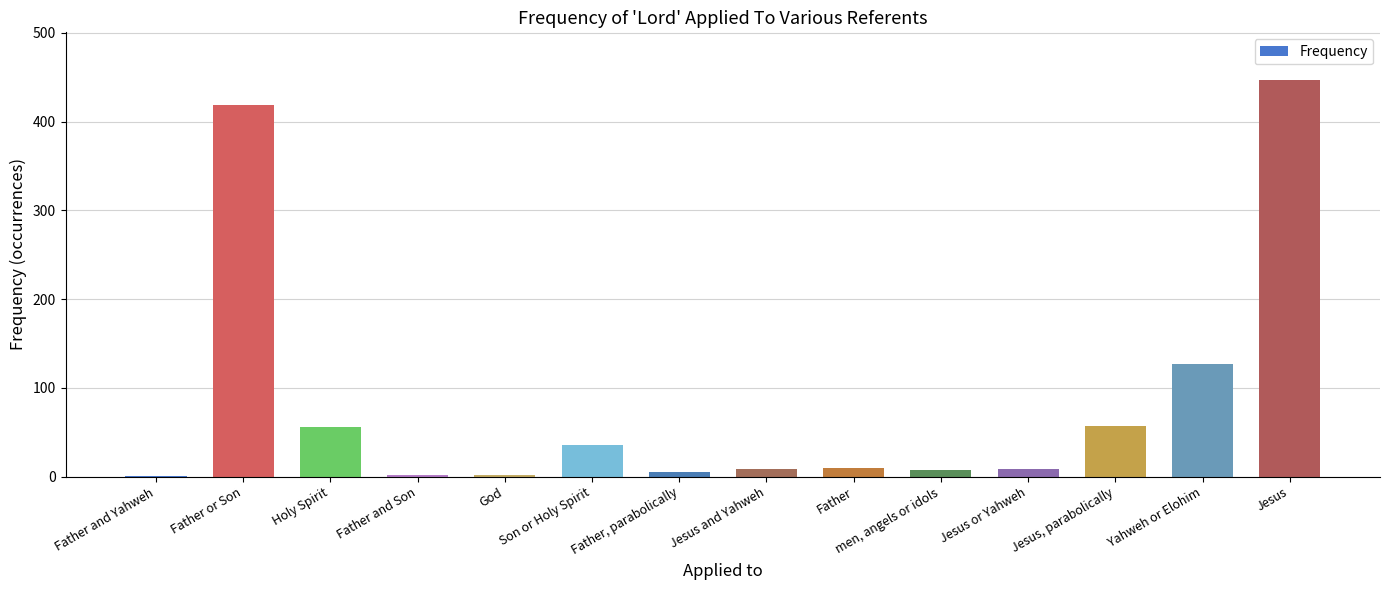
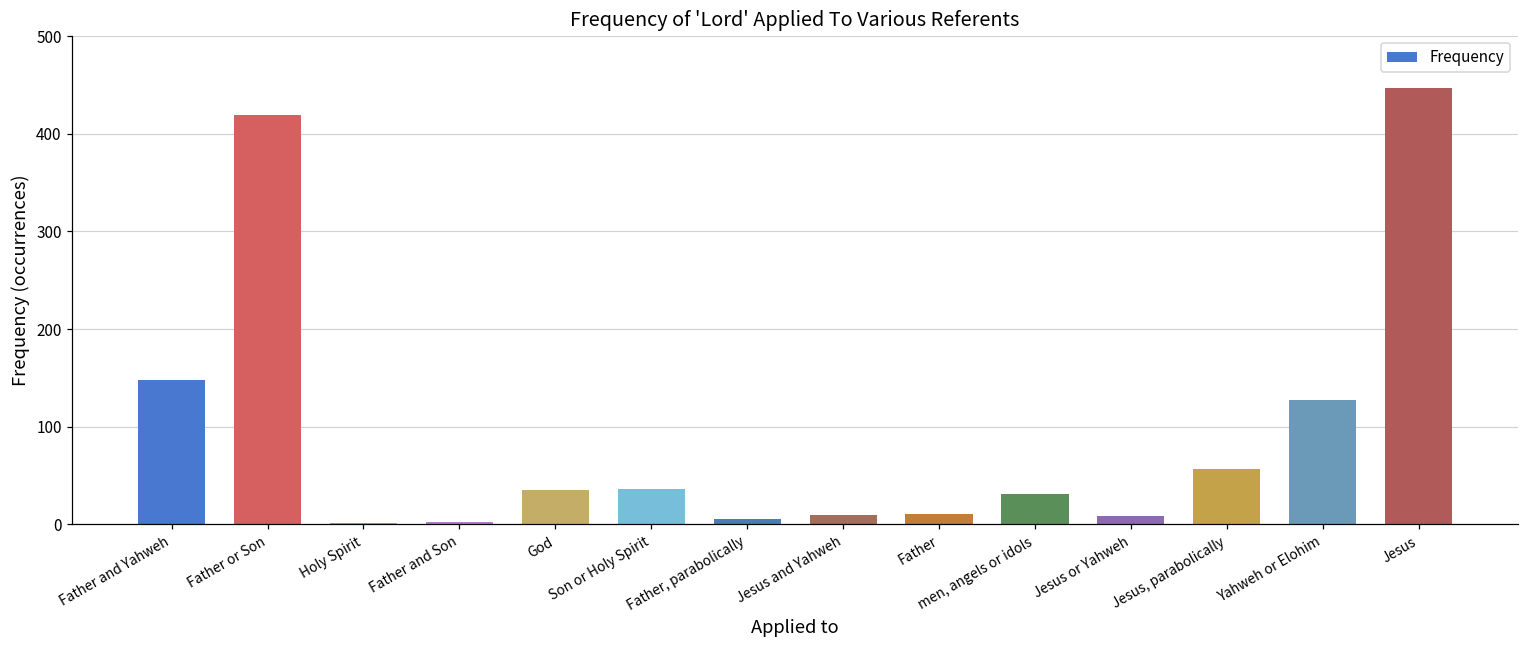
Father and Yahweh: 0 -> 150
Holy Spirit: 60 -> 0
God: 0 -> 40
men, angels or idols: 10 -> 30
